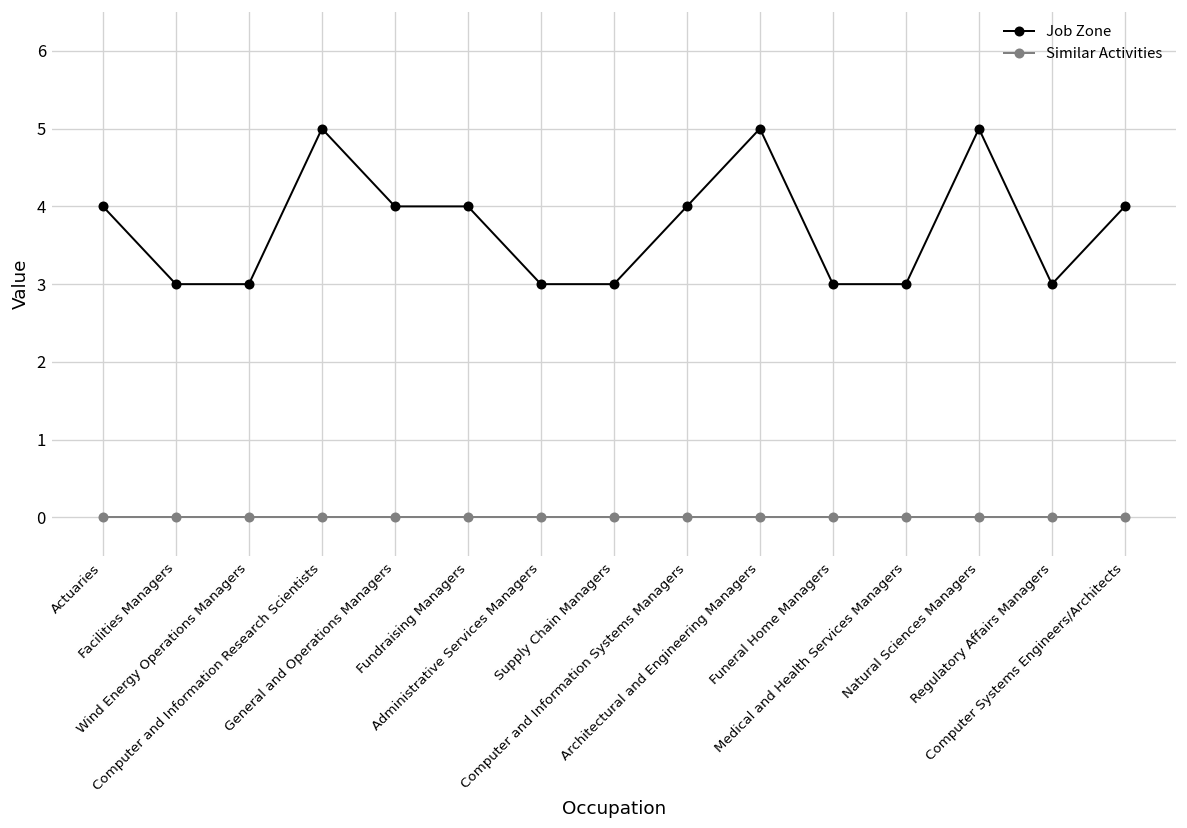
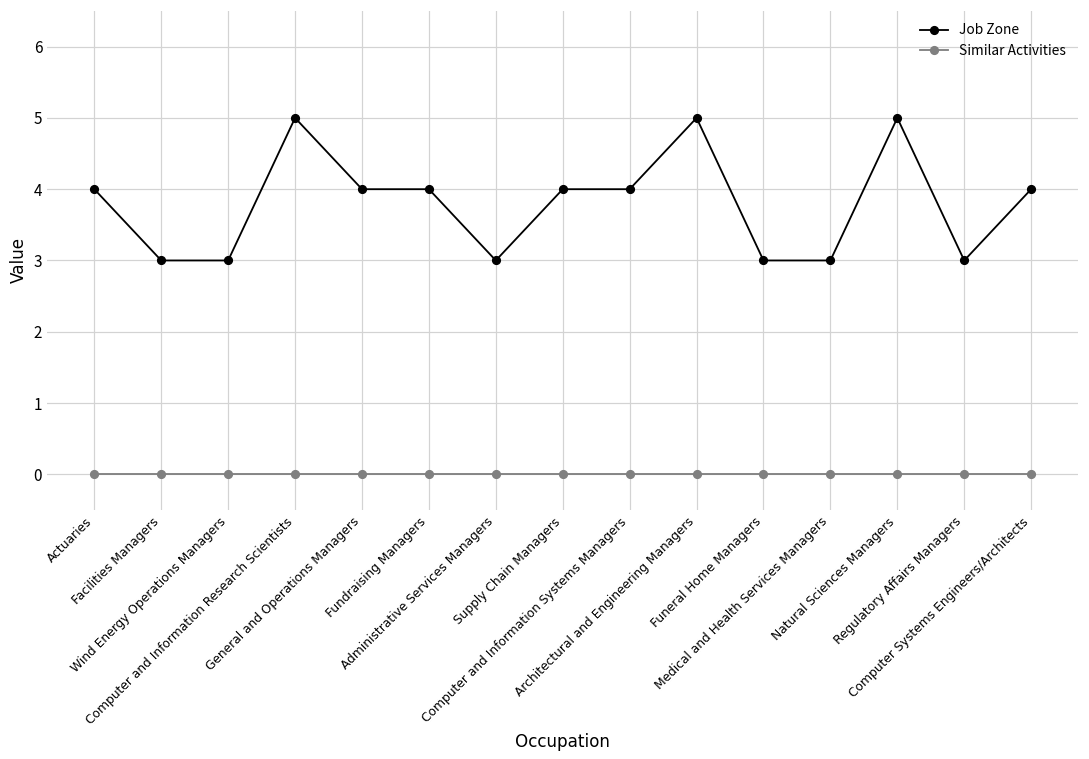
Job Zone, Supply Chain Managers: 3 -> 4
